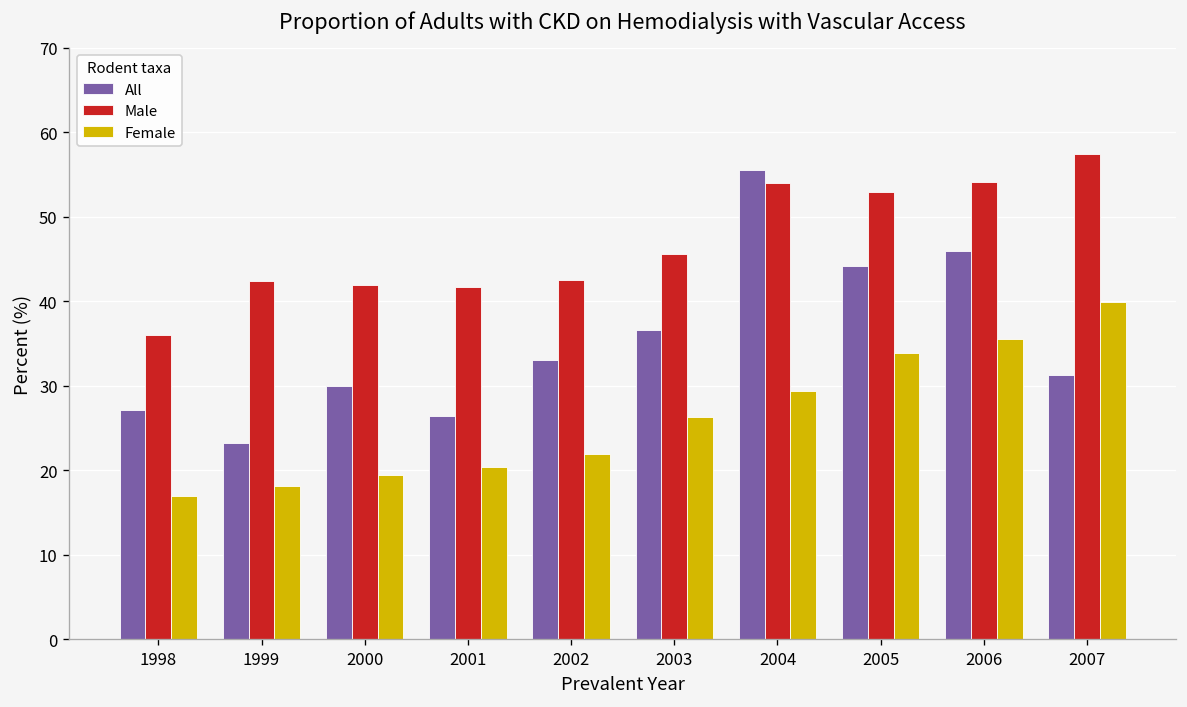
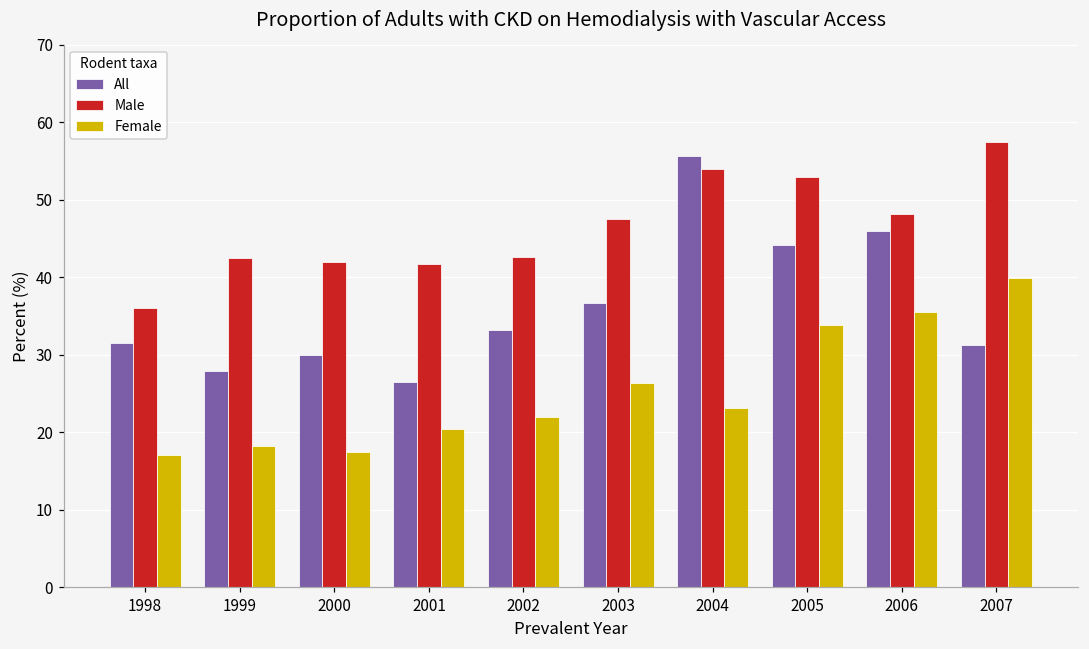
All, 1998: 27 -> 32
All, 1999: 23 -> 28
Female, 2000: 19 -> 18
Male, 2003: 46 -> 48
Female, 2004: 29 -> 23
Male, 2006: 54 -> 48
